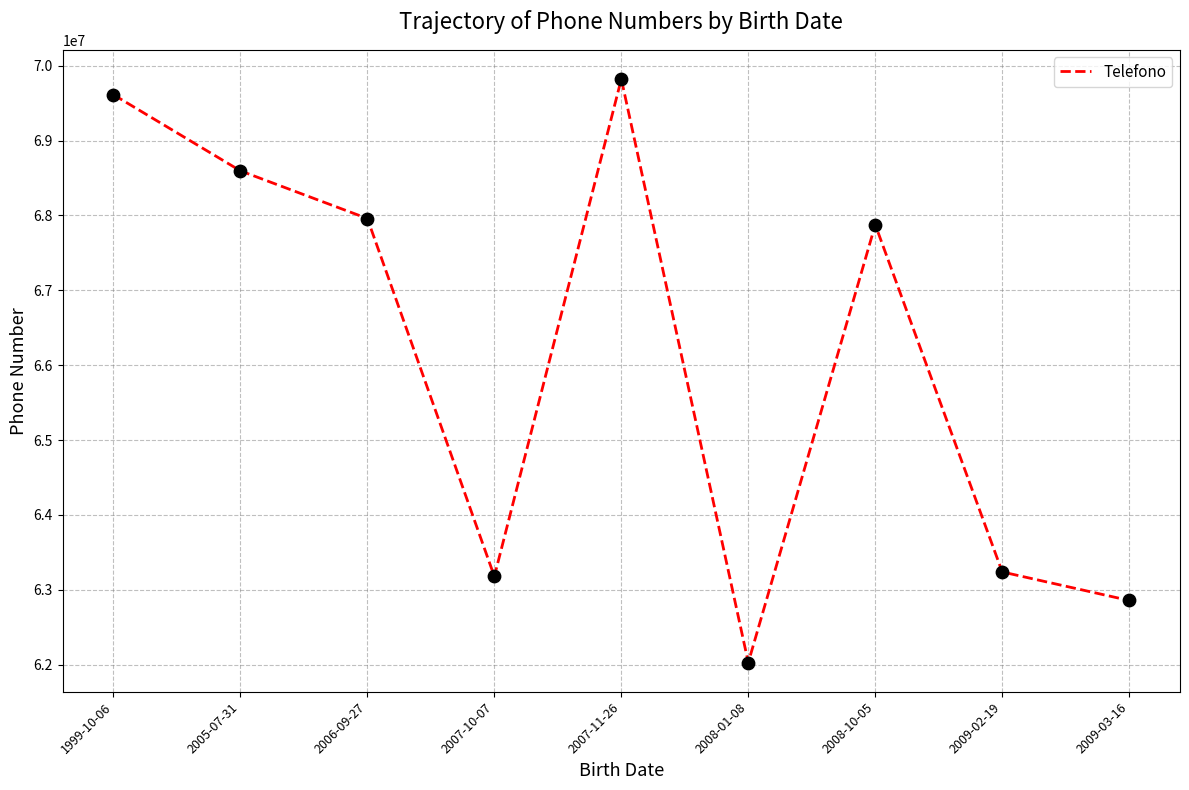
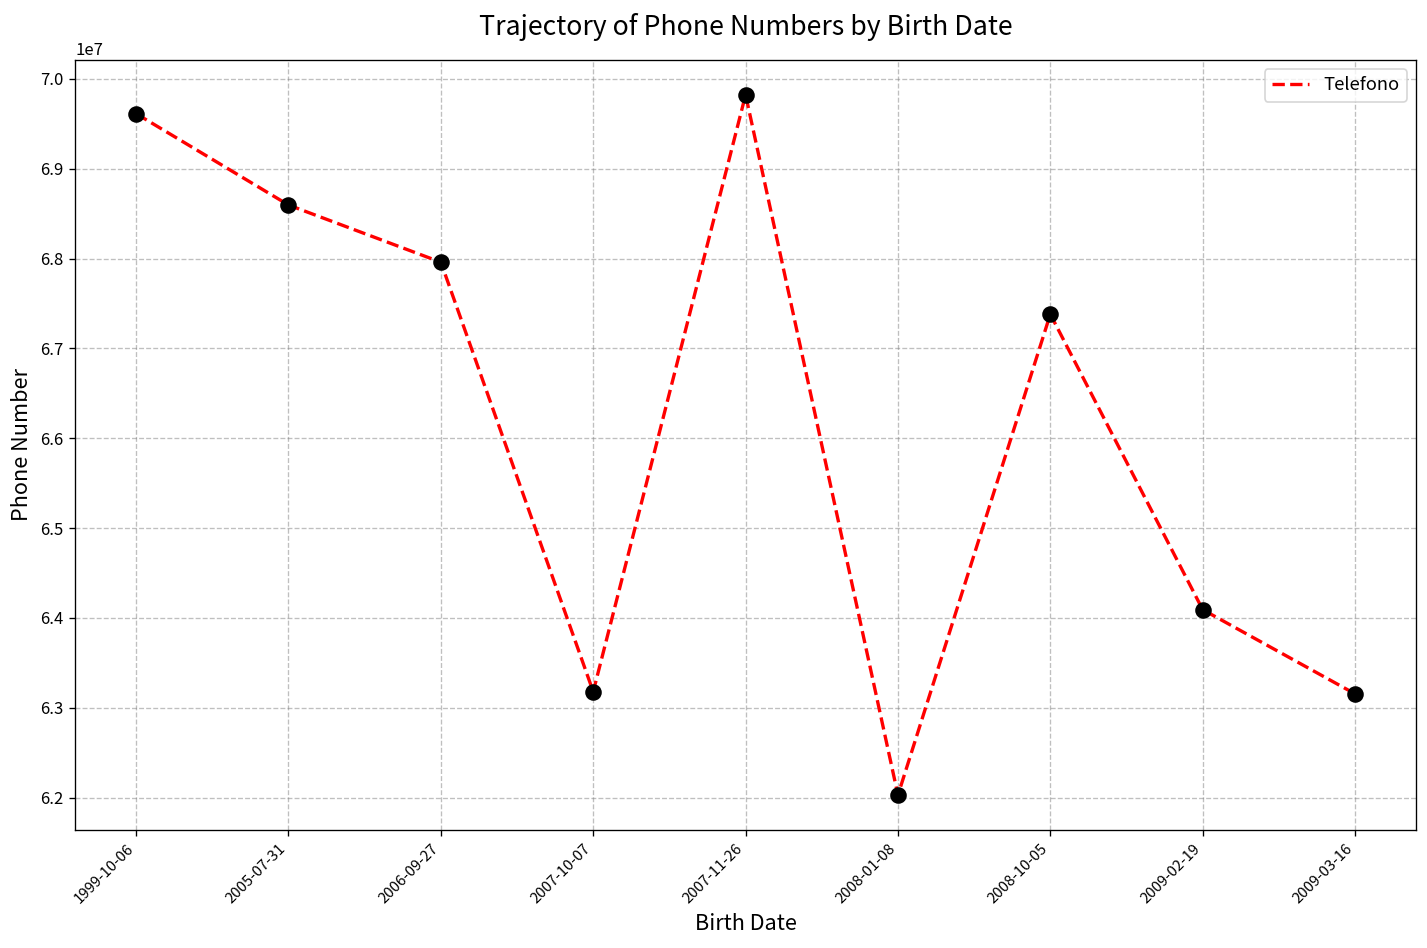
2008-10-05: 67900000 -> 67400000
2009-02-19: 63200000 -> 64100000
2009-03-16: 62900000 -> 63200000
